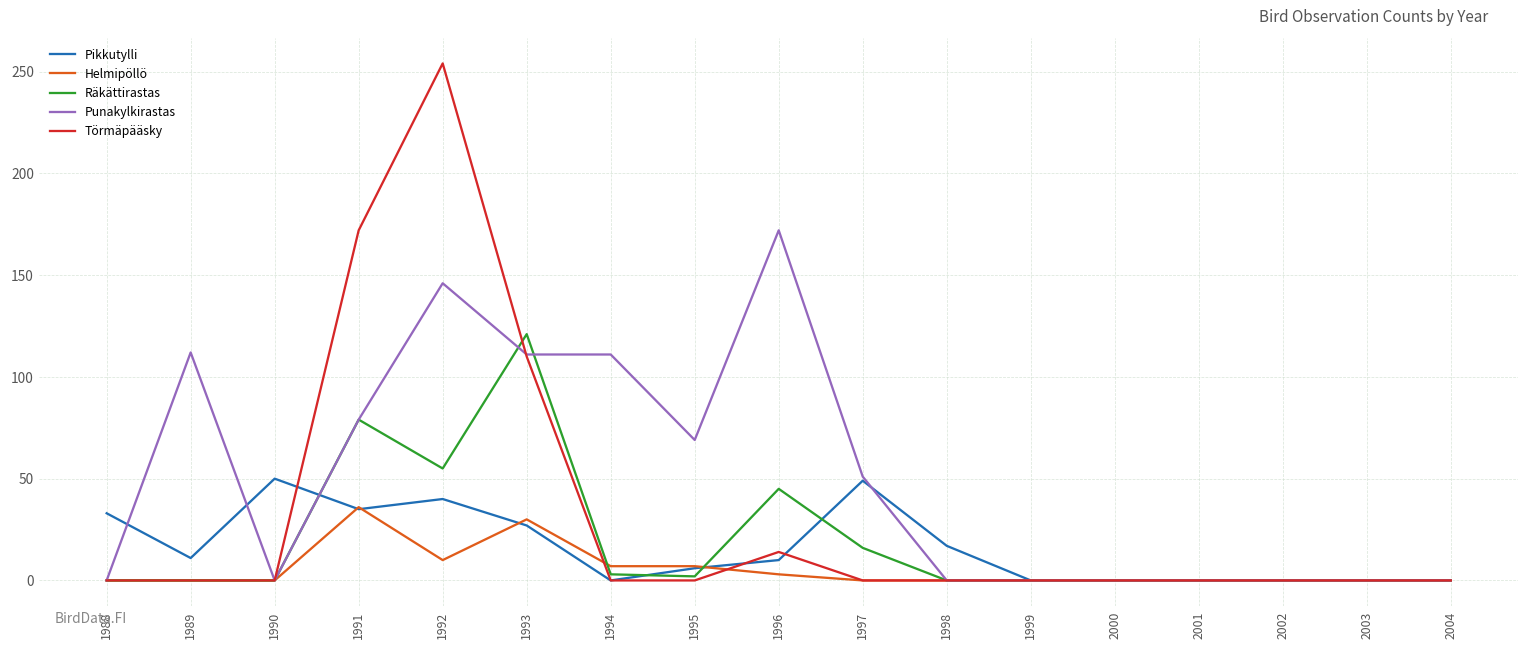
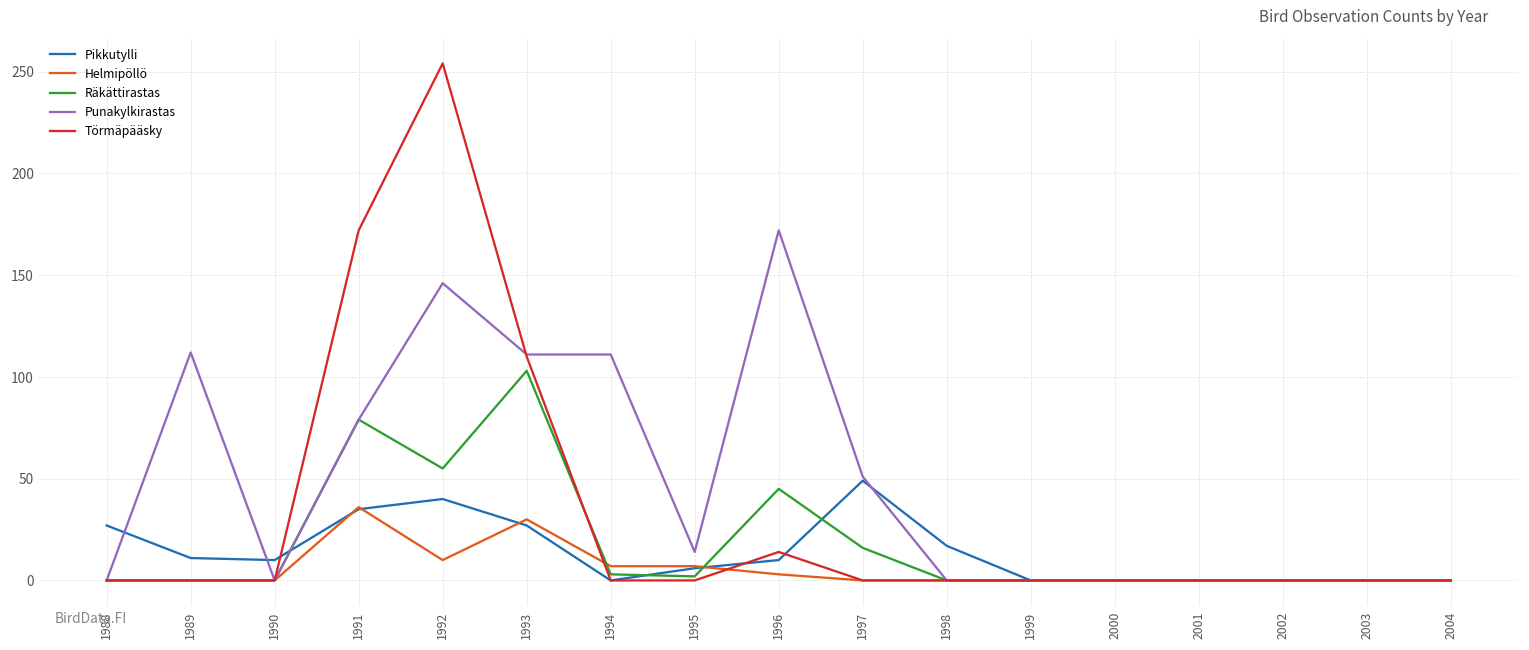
Pikkutylli, 1988: 33 -> 27
Pikkutylli, 1990: 50 -> 10
Räkättirastas, 1993: 121 -> 103
Punakylkirastas, 1995: 69 -> 14
